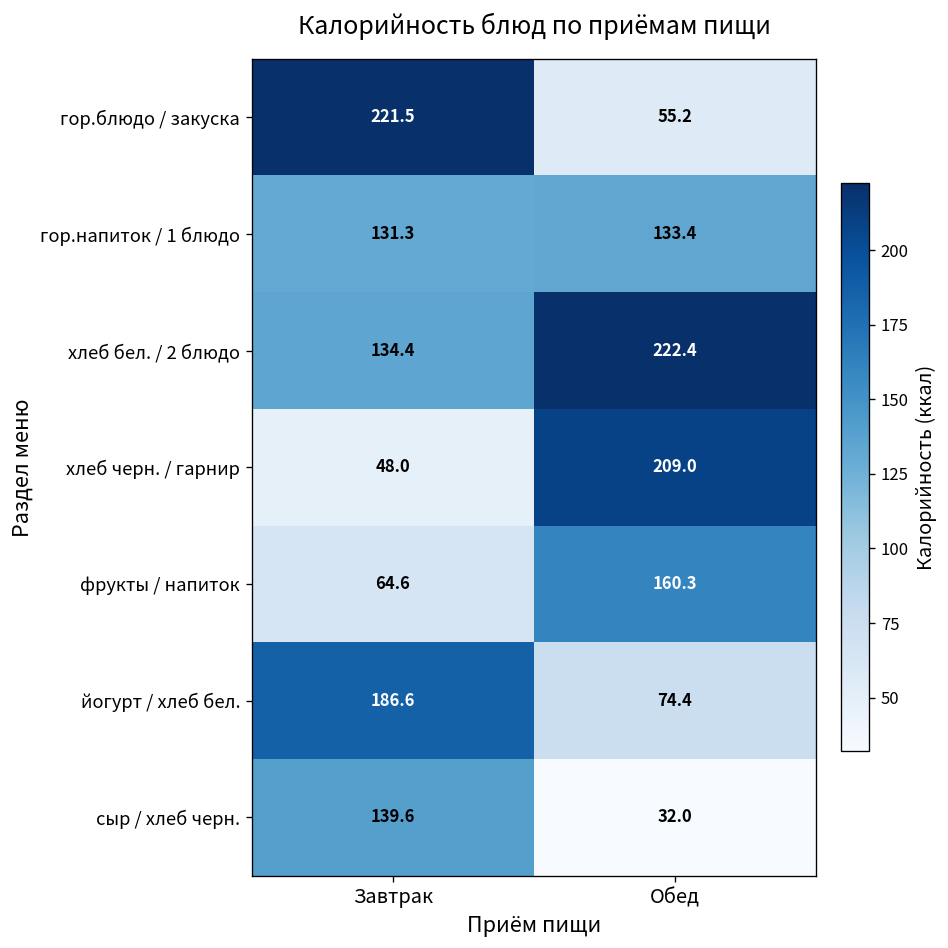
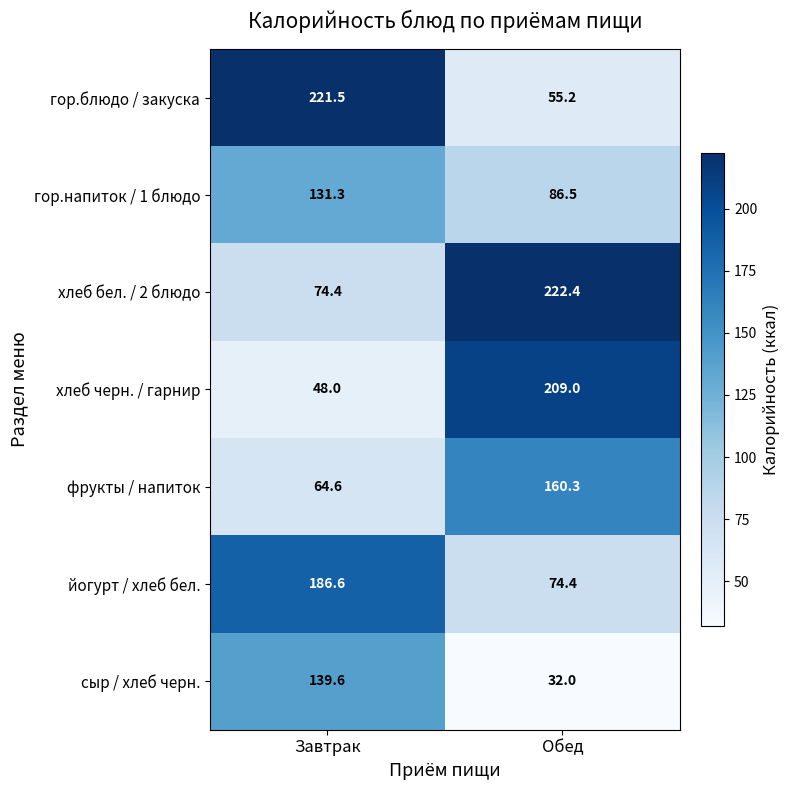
гор.напиток / 1 блюдо, Обед: 133.4 -> 86.5
хлеб бел. / 2 блюдо, Завтрак: 134.4 -> 74.4
